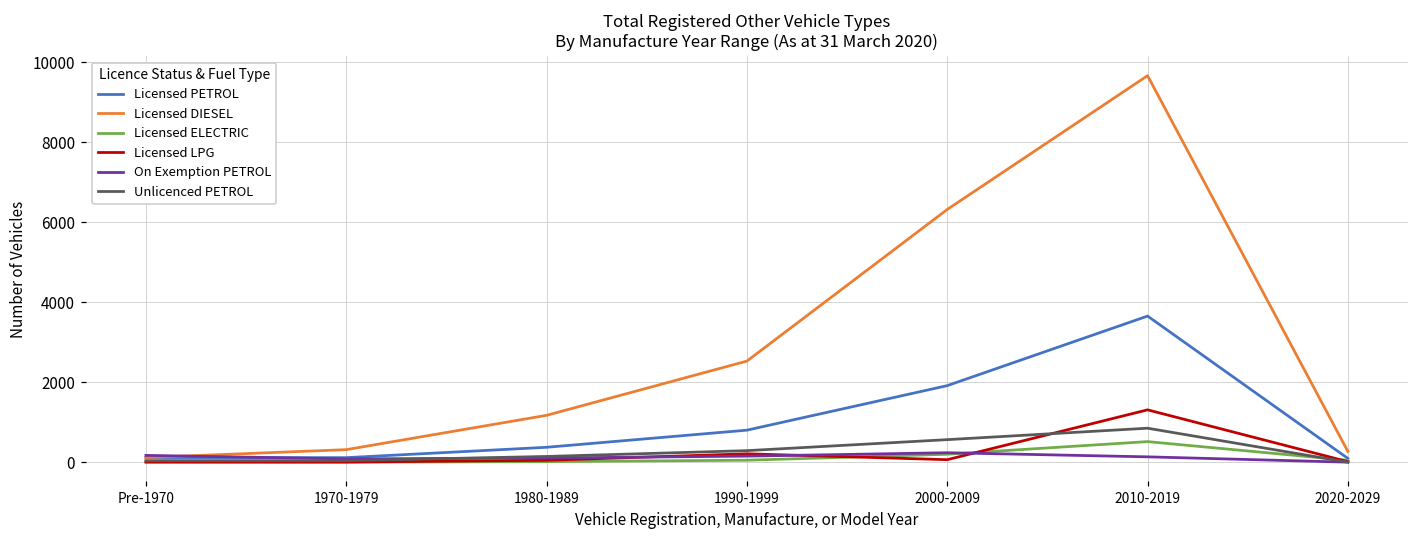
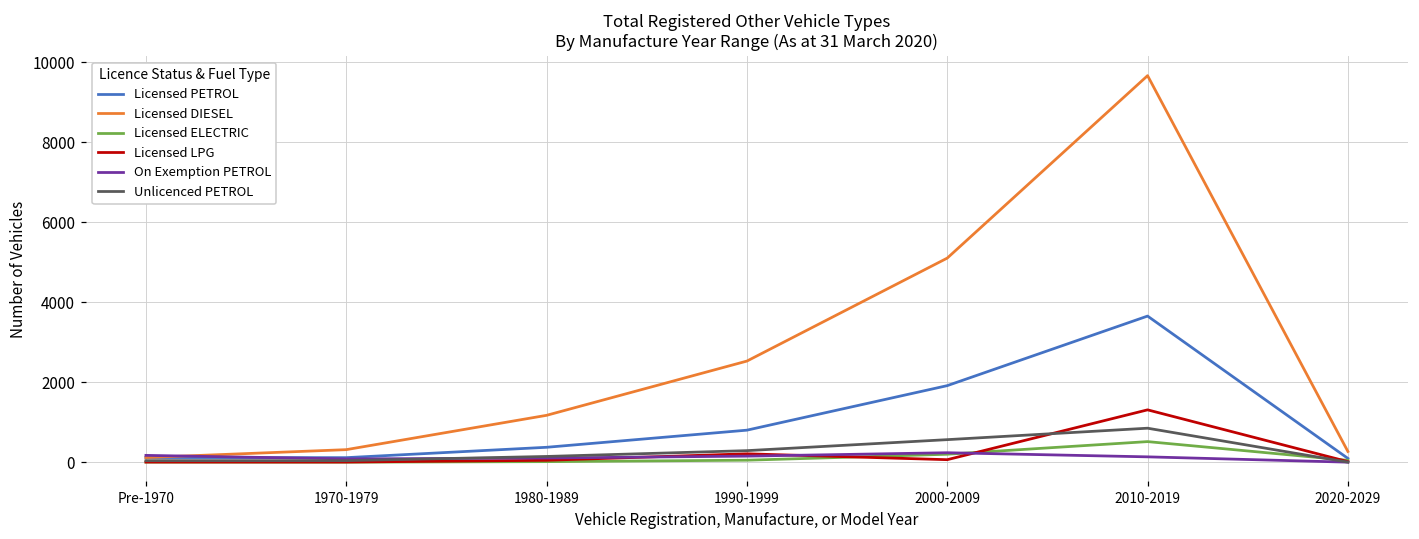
Licensed DIESEL, 2000-2009: 6300 -> 5100
